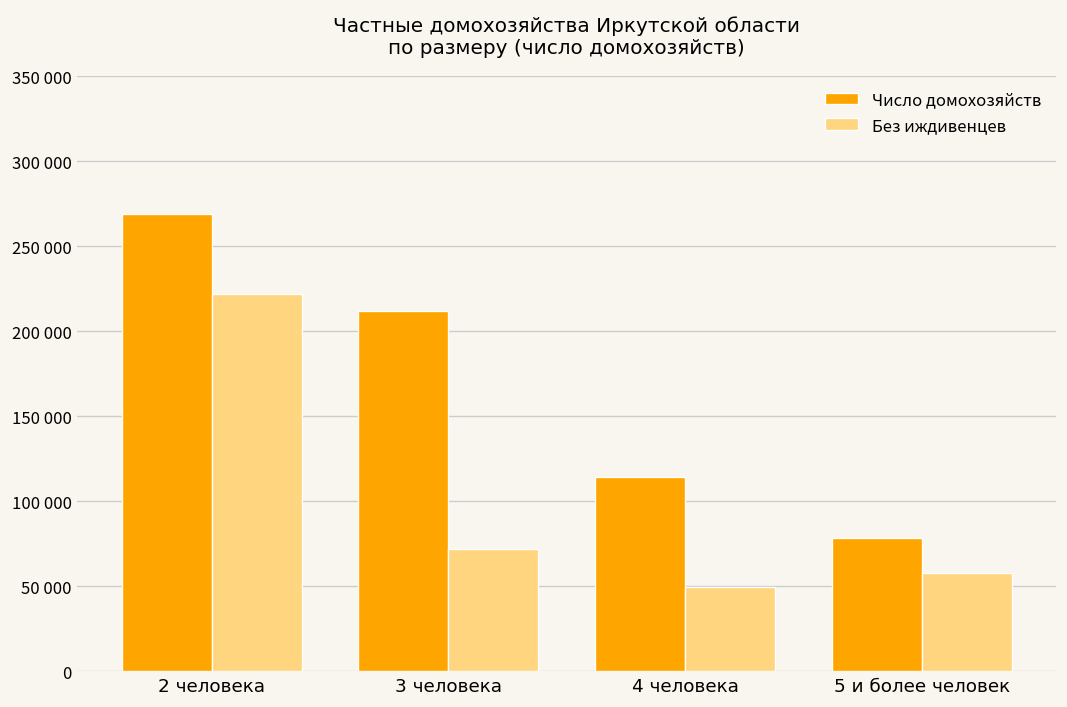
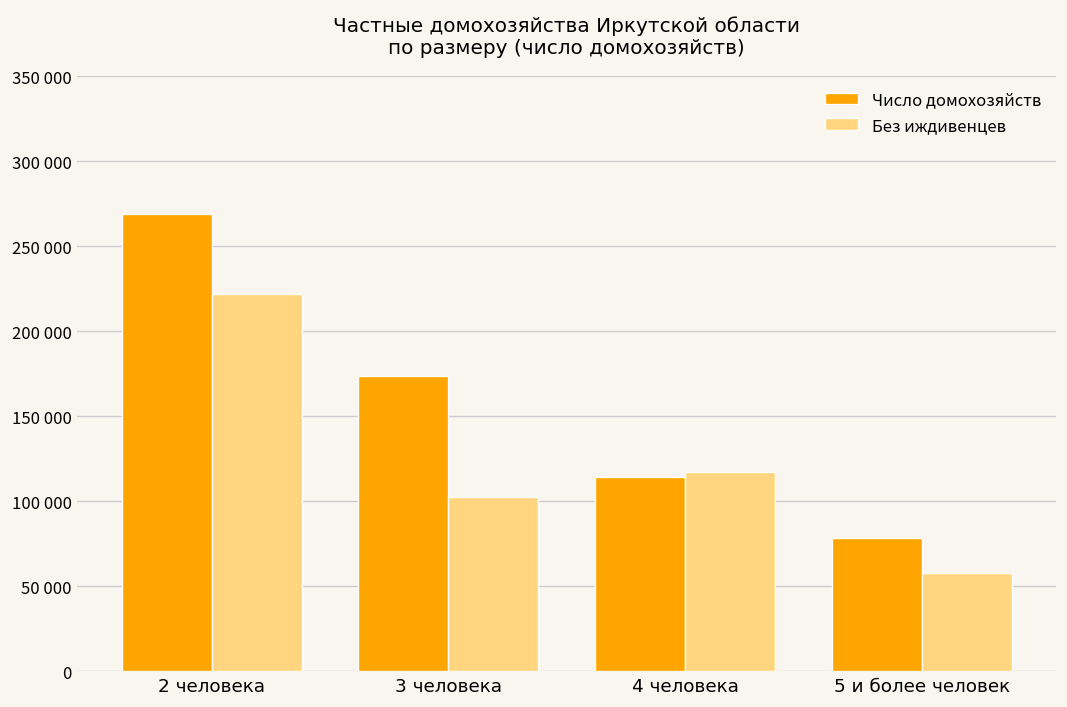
Число домохозяйств, 3 человека: 212000 -> 174000
Без иждивенцев, 3 человека: 72000 -> 102000
Без иждивенцев, 4 человека: 50000 -> 117000
